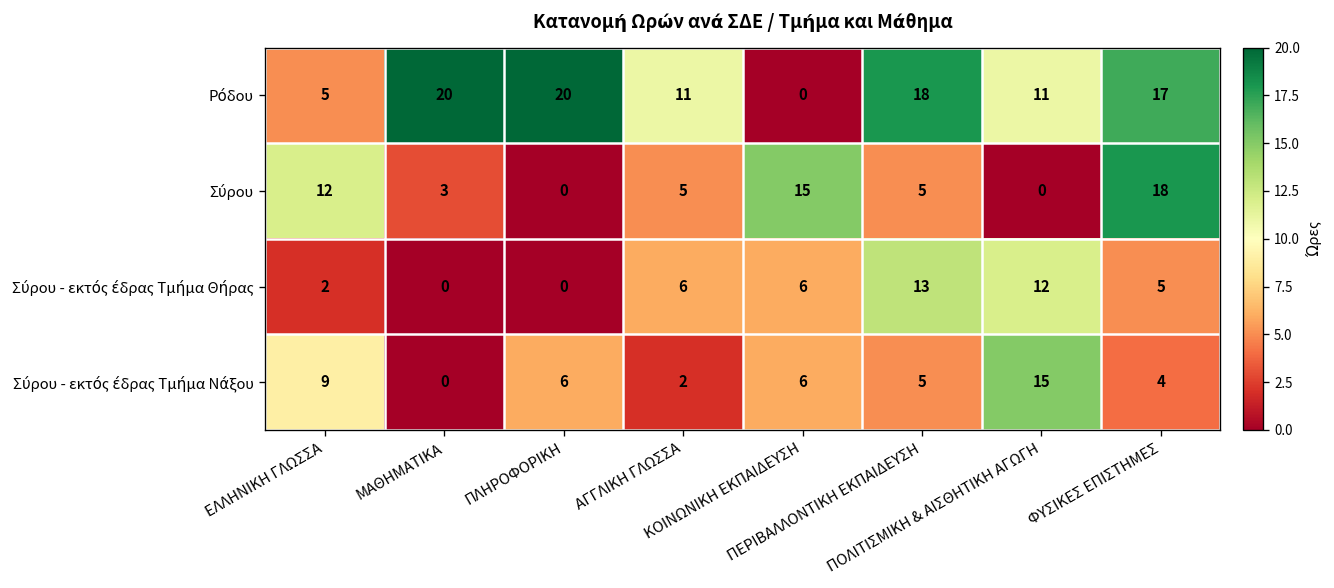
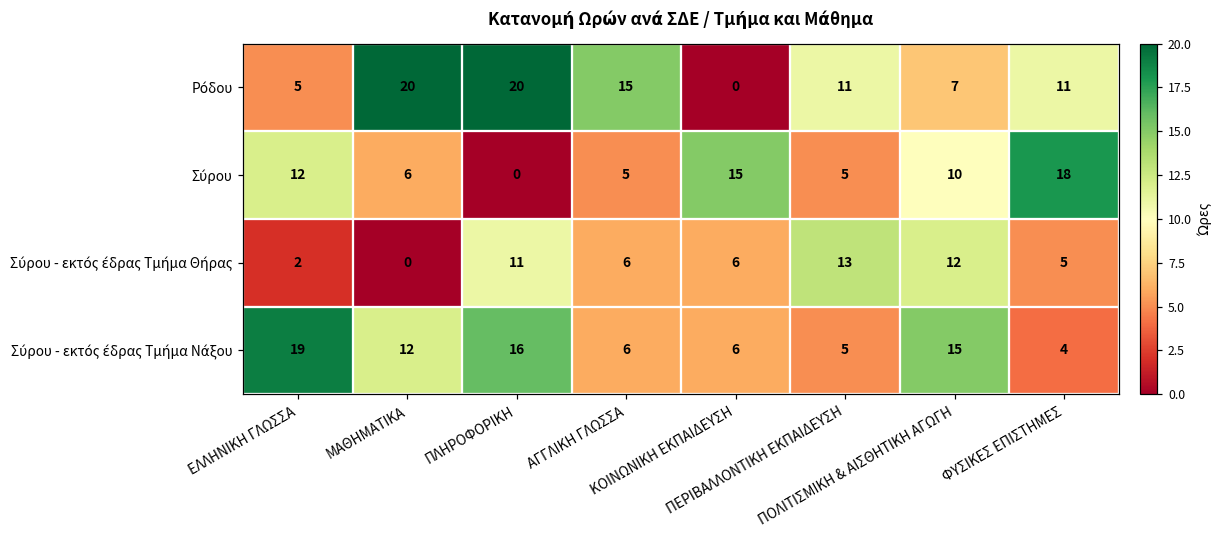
Ρόδου, ΑΓΓΛΙΚΗ ΓΛΩΣΣΑ: 11 -> 15
Ρόδου, ΠΕΡΙΒΑΛΛΟΝΤΙΚΗ ΕΚΠΑΙΔΕΥΣΗ: 18 -> 11
Ρόδου, ΠΟΛΙΤΙΣΜΙΚΗ & ΑΙΣΘΗΤΙΚΗ ΑΓΩΓΗ: 11 -> 7
Ρόδου, ΦΥΣΙΚΕΣ ΕΠΙΣΤΗΜΕΣ: 17 -> 11
Σύρου, ΜΑΘΗΜΑΤΙΚΑ: 3 -> 6
Σύρου, ΠΟΛΙΤΙΣΜΙΚΗ & ΑΙΣΘΗΤΙΚΗ ΑΓΩΓΗ: 0 -> 10
Σύρου - εκτός έδρας Τμήμα Θήρας, ΠΛΗΡΟΦΟΡΙΚΗ: 0 -> 11
Σύρου - εκτός έδρας Τμήμα Νάξου, ΕΛΛΗΝΙΚΗ ΓΛΩΣΣΑ: 9 -> 19
Σύρου - εκτός έδρας Τμήμα Νάξου, ΜΑΘΗΜΑΤΙΚΑ: 0 -> 12
Σύρου - εκτός έδρας Τμήμα Νάξου, ΠΛΗΡΟΦΟΡΙΚΗ: 6 -> 16
Σύρου - εκτός έδρας Τμήμα Νάξου, ΑΓΓΛΙΚΗ ΓΛΩΣΣΑ: 2 -> 6
